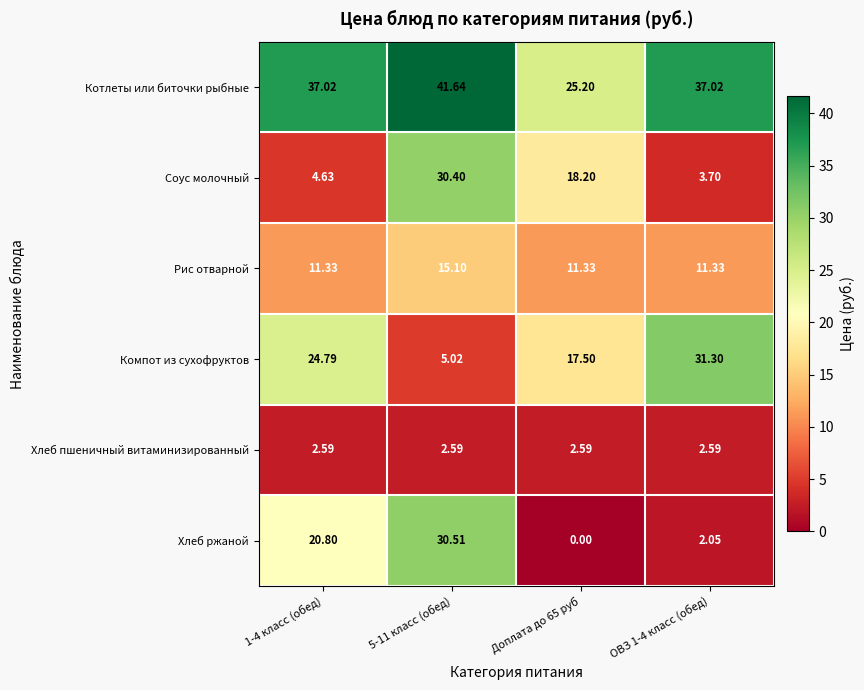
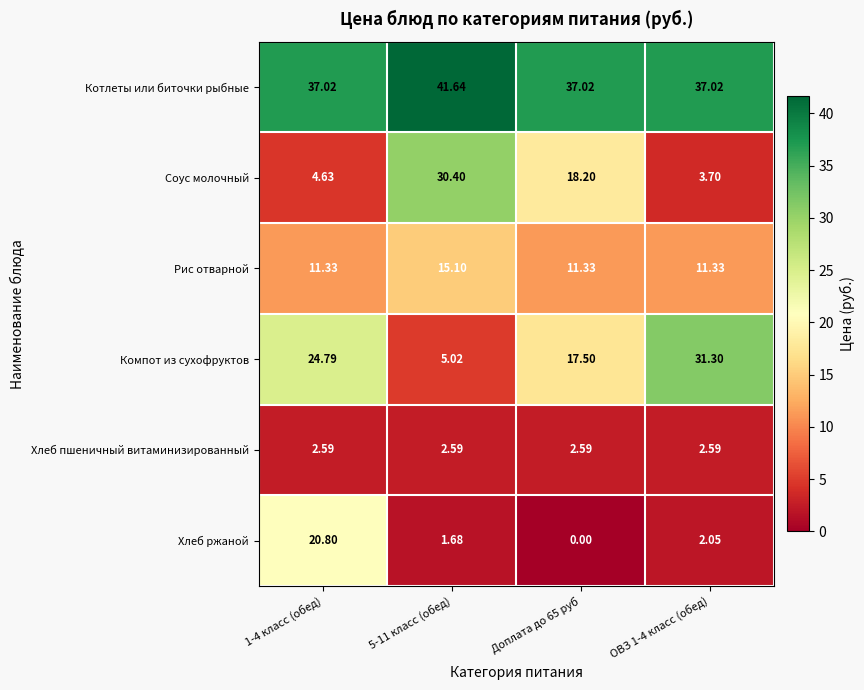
Котлеты или биточки рыбные, Доплата до 65 руб: 25.20 -> 37.02
Хлеб ржаной, 5-11 класс (обед): 30.51 -> 1.68
